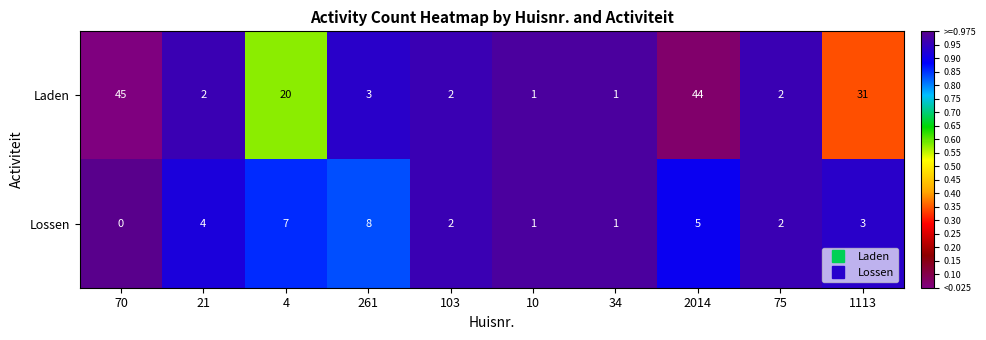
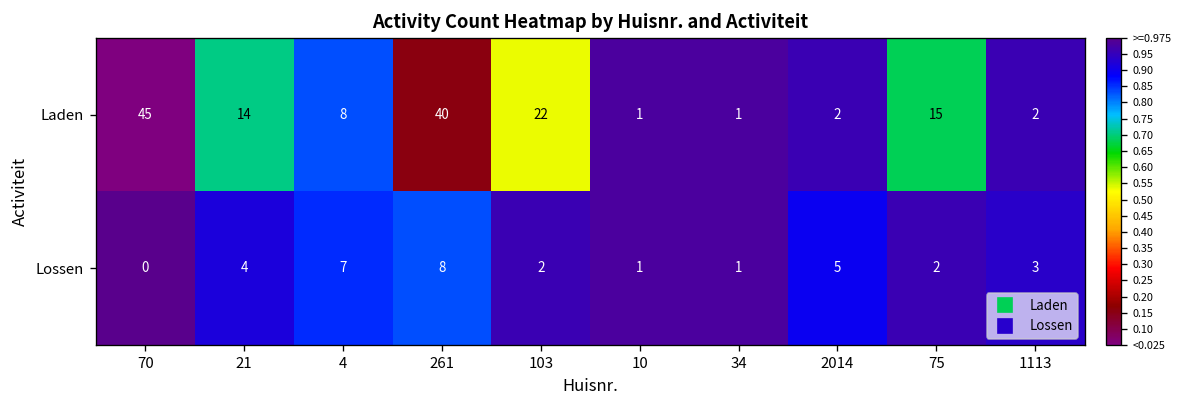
Laden, 21: 2 -> 14
Laden, 4: 20 -> 8
Laden, 261: 3 -> 40
Laden, 103: 2 -> 22
Laden, 2014: 44 -> 2
Laden, 75: 2 -> 15
Laden, 1113: 31 -> 2
